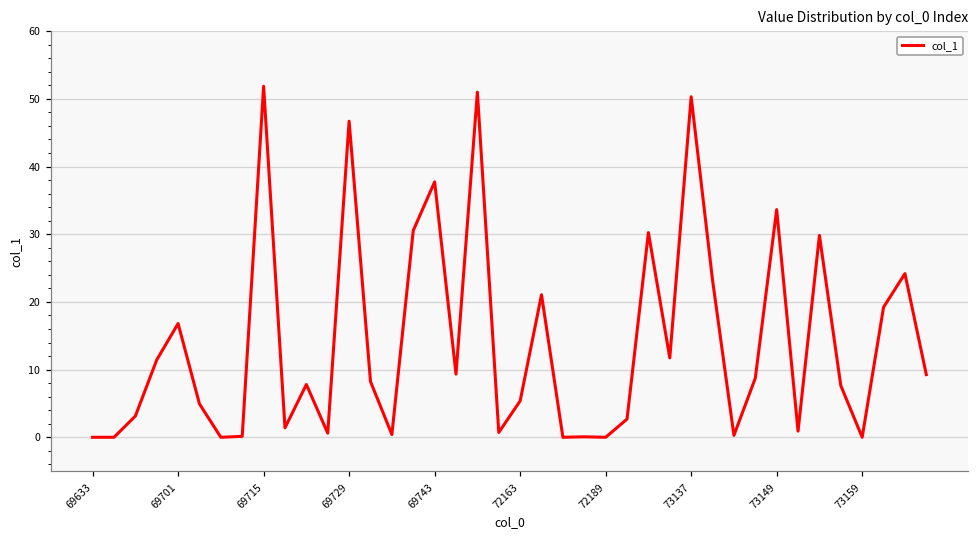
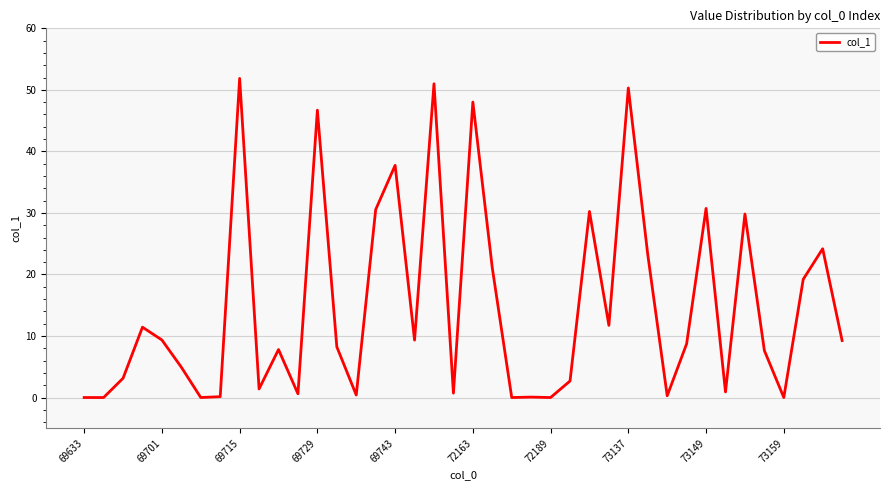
69701: 17 -> 9
72163: 5 -> 48
73149: 34 -> 31
